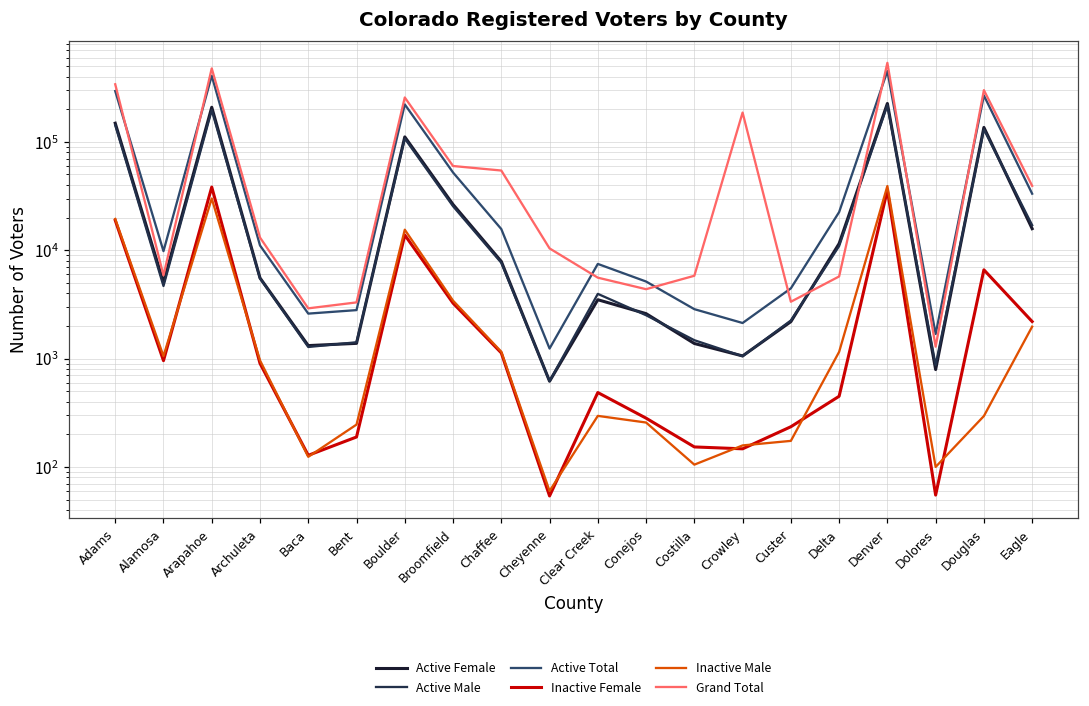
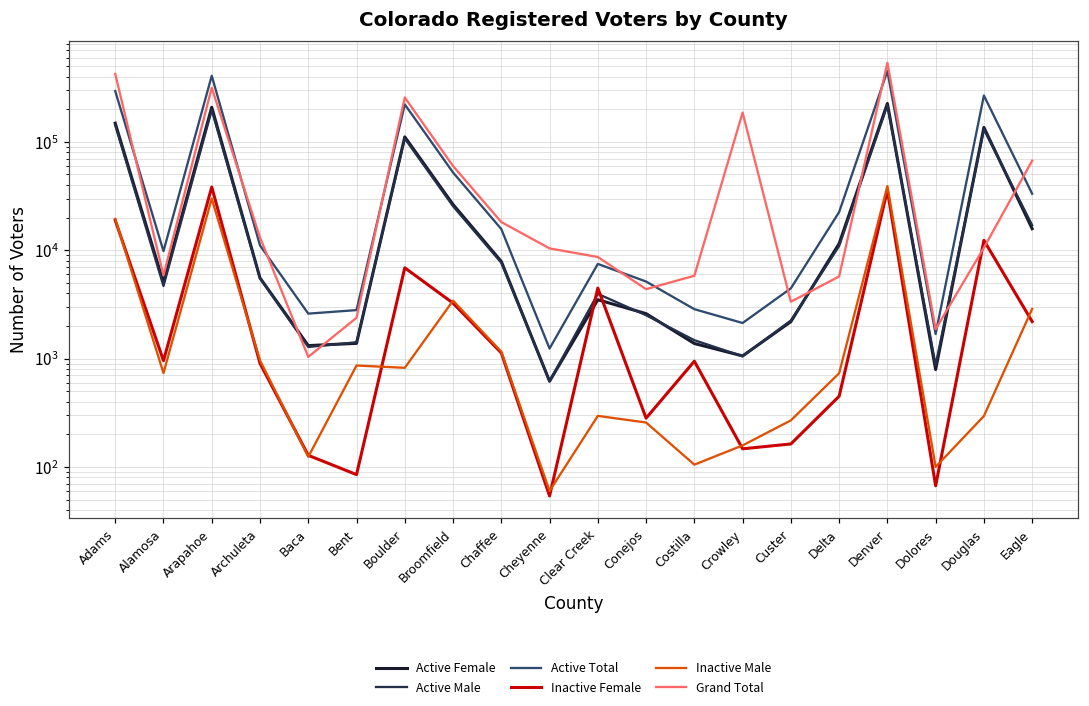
Grand Total, Adams: 340000 -> 420000
Inactive Male, Alamosa: 1100 -> 700
Grand Total, Arapahoe: 500000 -> 320000
Grand Total, Baca: 2900 -> 1000
Inactive Female, Bent: 190 -> 90
Inactive Male, Bent: 250 -> 900
Grand Total, Bent: 3300 -> 2400
Inactive Female, Boulder: 14000 -> 7000
Inactive Male, Boulder: 15000 -> 800
Grand Total, Chaffee: 50000 -> 18000
Inactive Female, Clear Creek: 500 -> 4000
Grand Total, Clear Creek: 6000 -> 9000
Inactive Female, Costilla: 150 -> 900
Inactive Female, Custer: 240 -> 160
Inactive Male, Custer: 170 -> 270
Inactive Male, Delta: 1200 -> 700
Inactive Female, Dolores: 60 -> 70
Grand Total, Dolores: 1300 -> 1900
Inactive Female, Douglas: 7000 -> 12000
Grand Total, Douglas: 300000 -> 11000
Inactive Male, Eagle: 2000 -> 2900
Grand Total, Eagle: 39000 -> 70000
